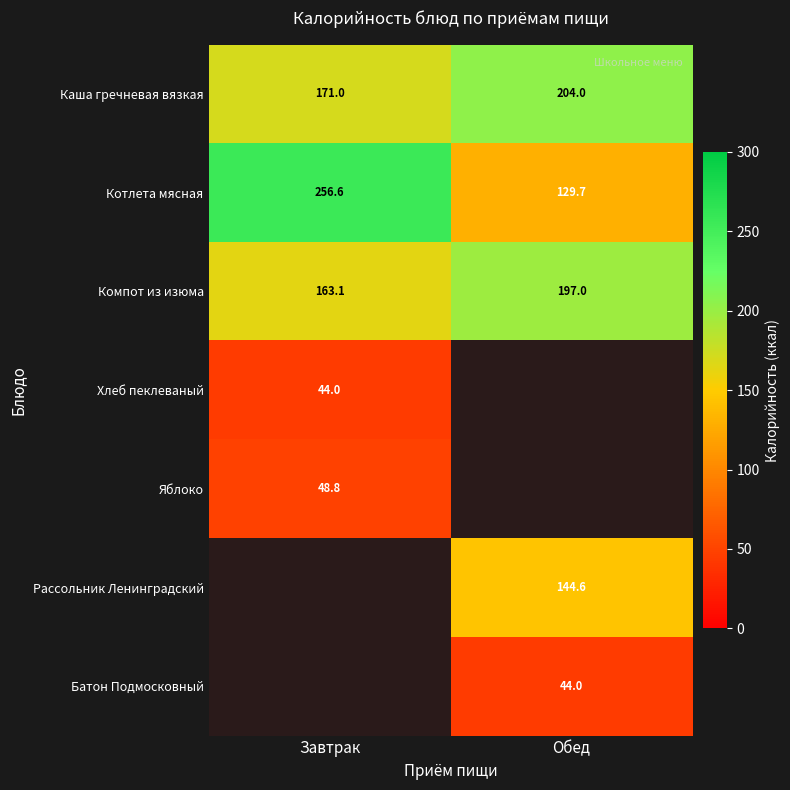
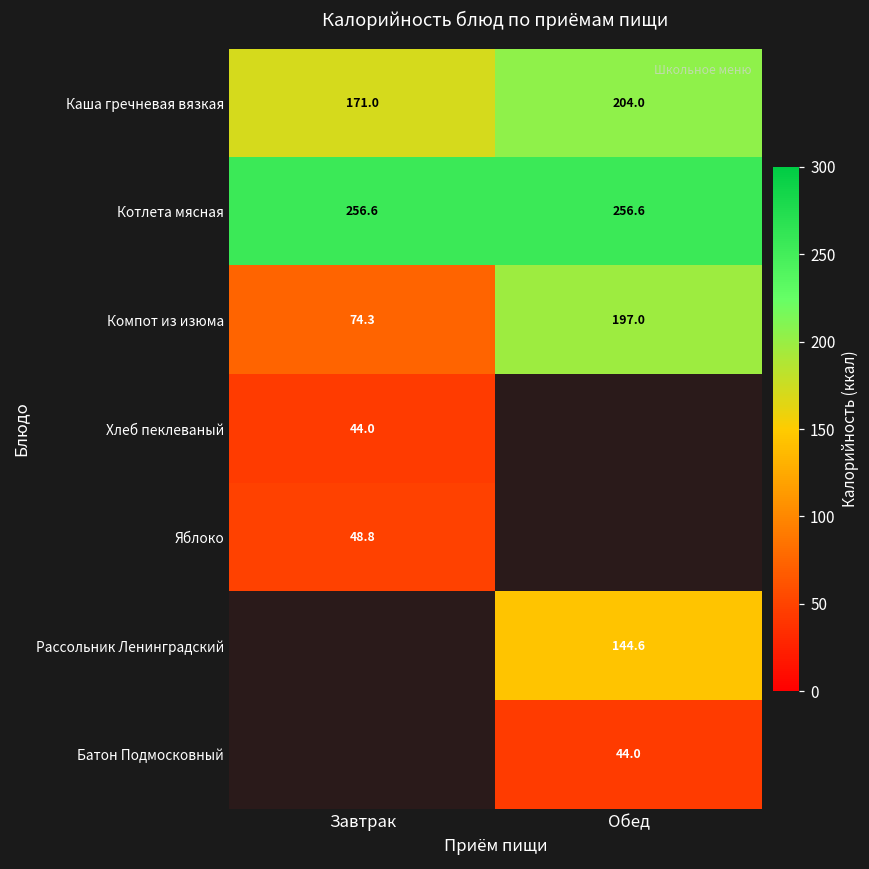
Котлета мясная, Обед: 129.7 -> 256.6
Компот из изюма, Завтрак: 163.1 -> 74.3
